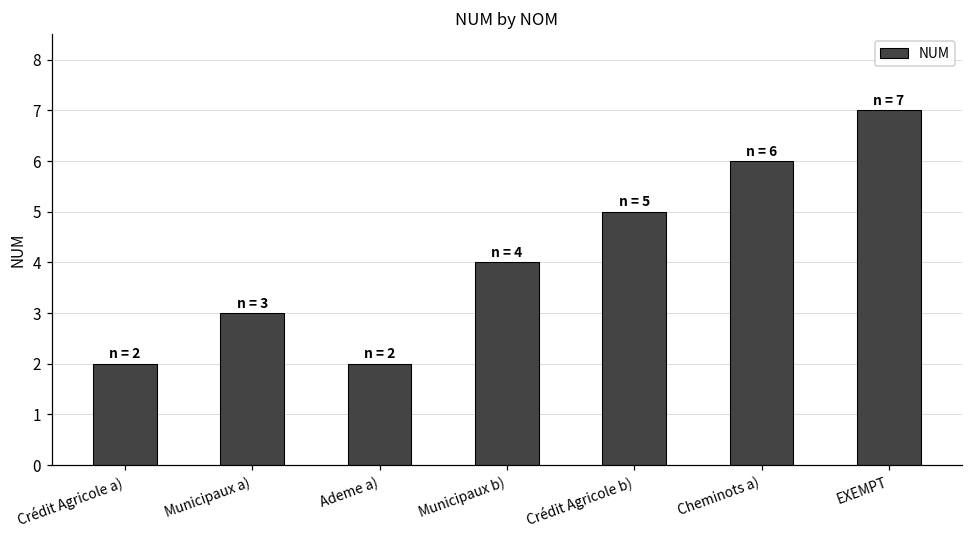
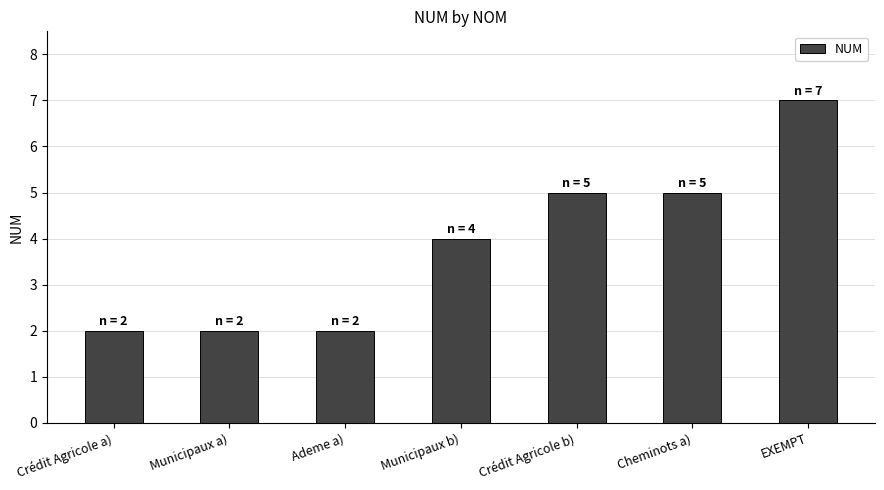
Municipaux a): 3 -> 2
Cheminots a): 6 -> 5
